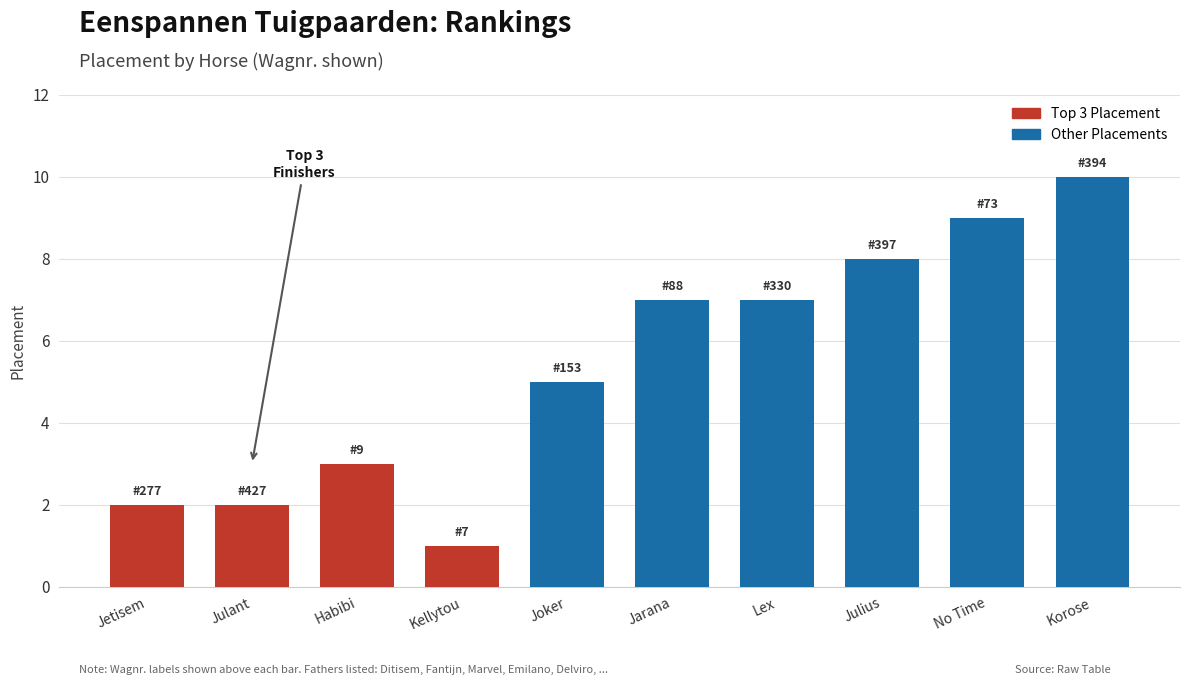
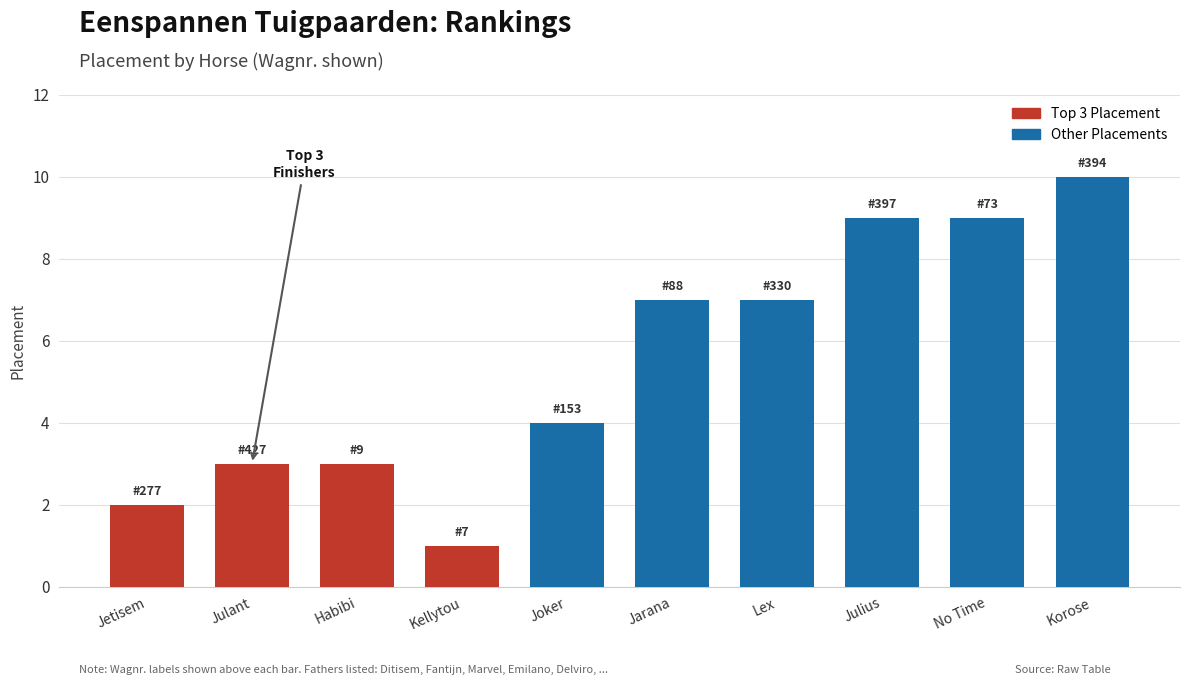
Julant: 2 -> 3
Joker: 5 -> 4
Julius: 8 -> 9
